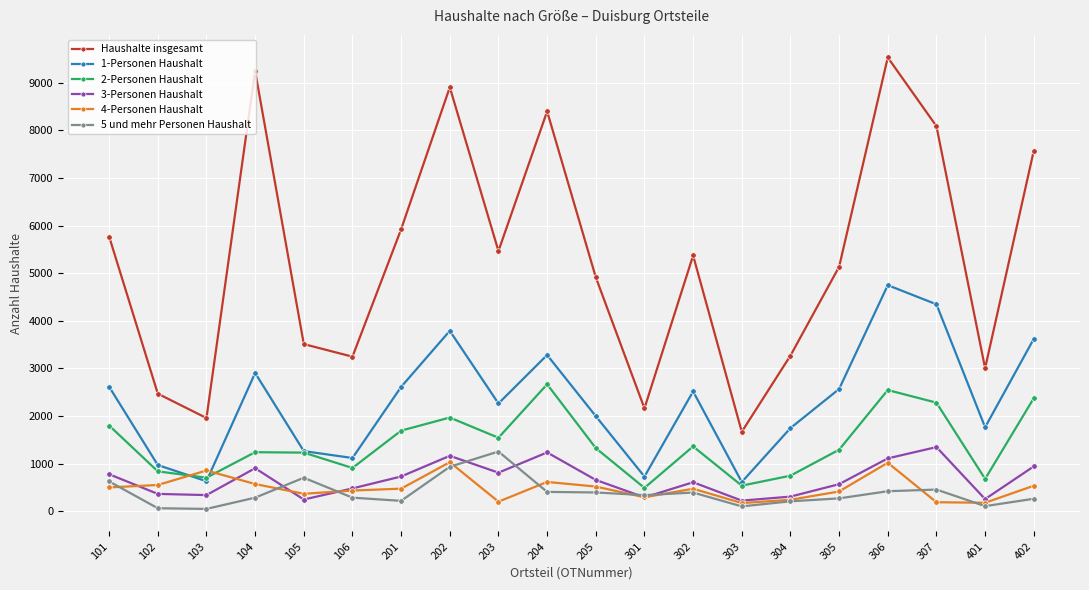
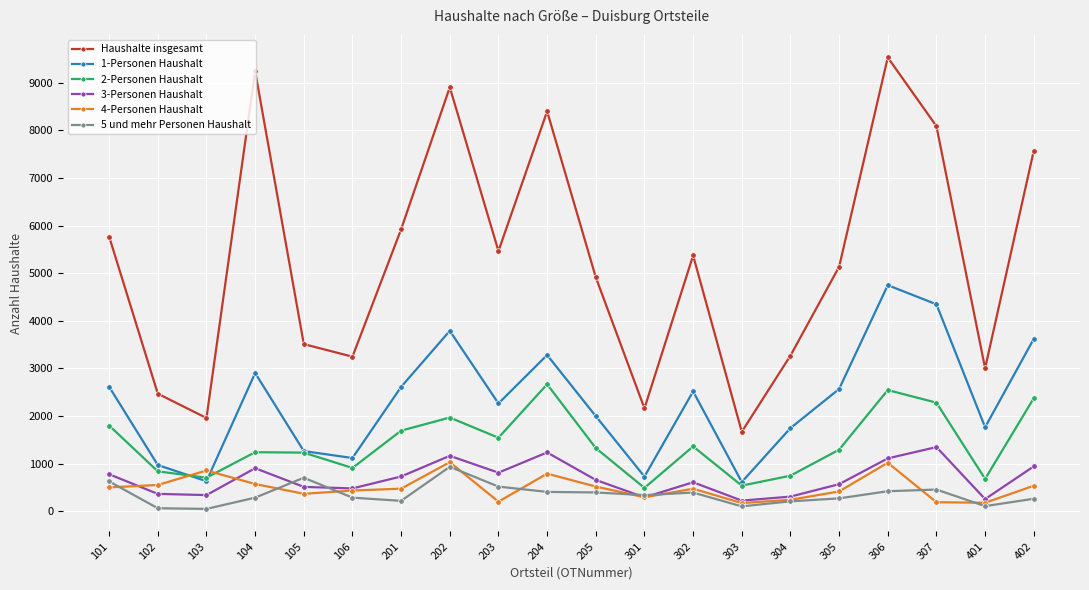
3-Personen Haushalt, 105: 300 -> 500
5 und mehr Personen Haushalt, 203: 1300 -> 500
4-Personen Haushalt, 204: 600 -> 800
